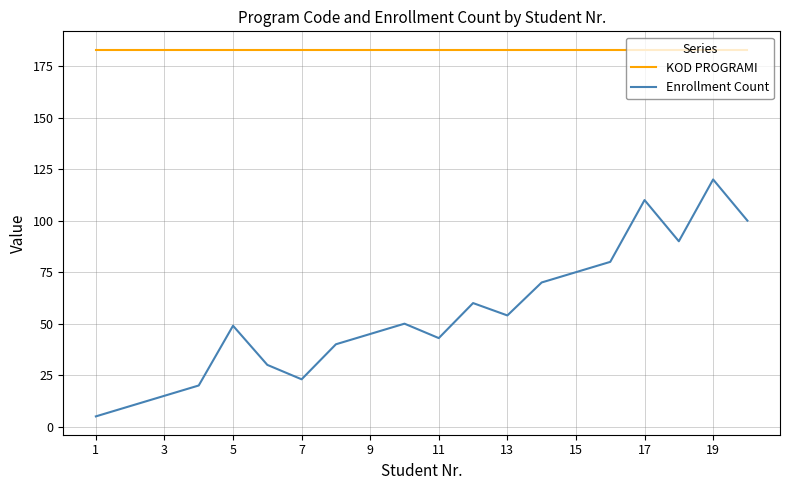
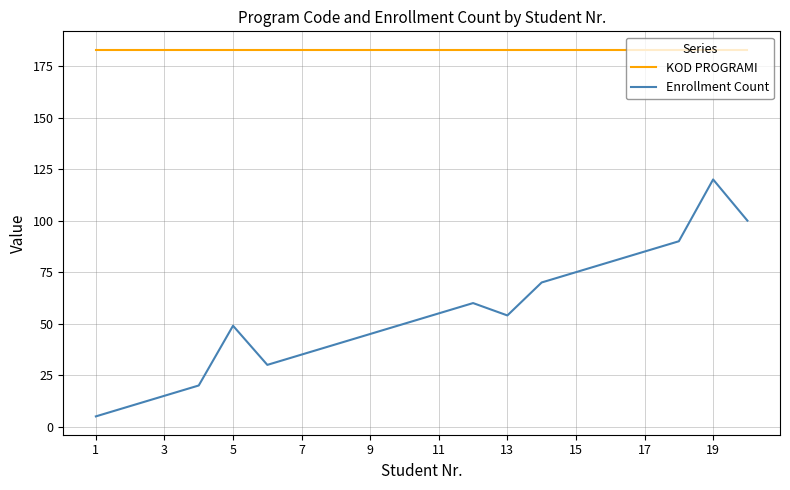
Enrollment Count, 7: 23 -> 35
Enrollment Count, 11: 43 -> 55
Enrollment Count, 17: 110 -> 85
